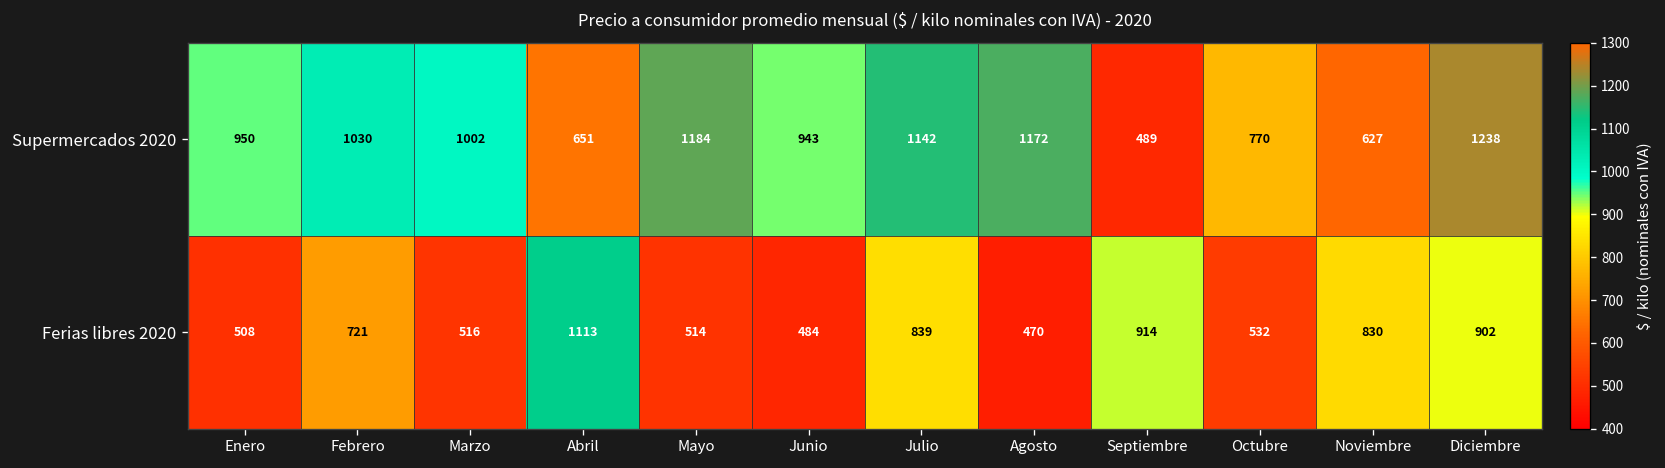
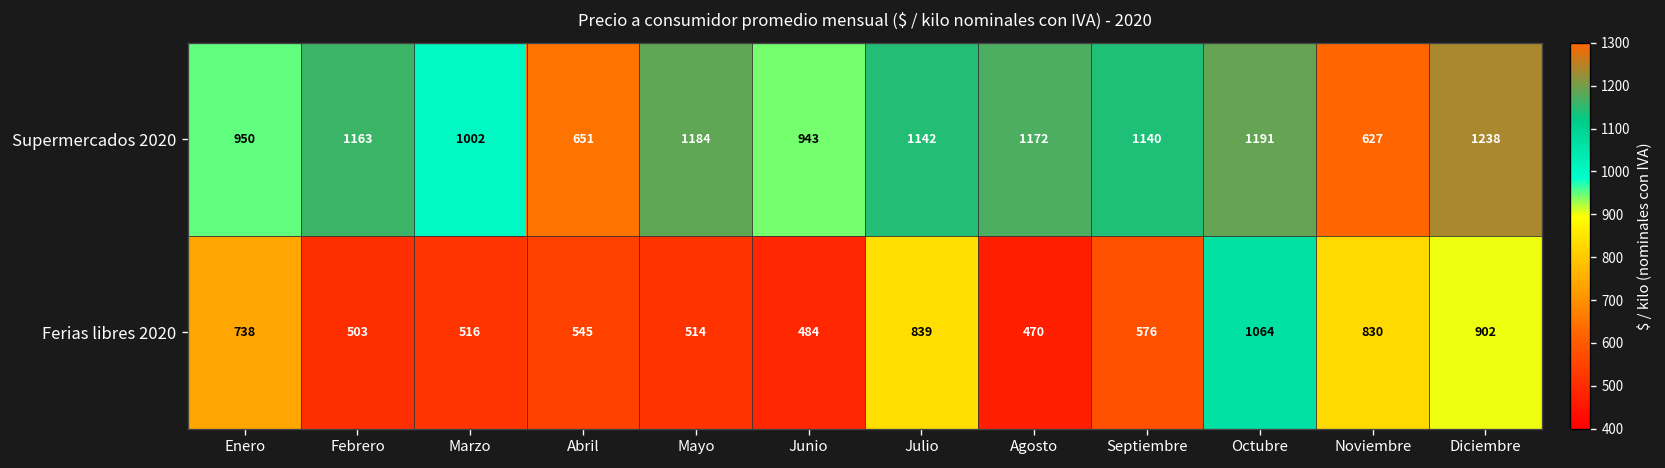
Supermercados 2020, Febrero: 1030 -> 1163
Supermercados 2020, Septiembre: 489 -> 1140
Supermercados 2020, Octubre: 770 -> 1191
Ferias libres 2020, Enero: 508 -> 738
Ferias libres 2020, Febrero: 721 -> 503
Ferias libres 2020, Abril: 1113 -> 545
Ferias libres 2020, Septiembre: 914 -> 576
Ferias libres 2020, Octubre: 532 -> 1064
